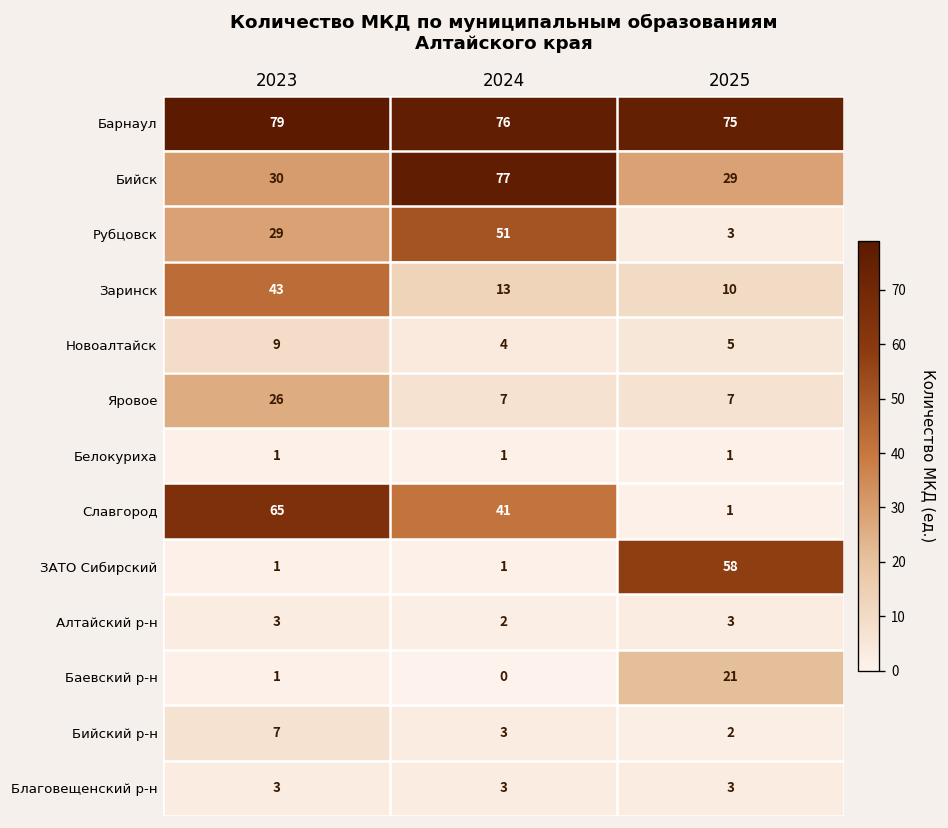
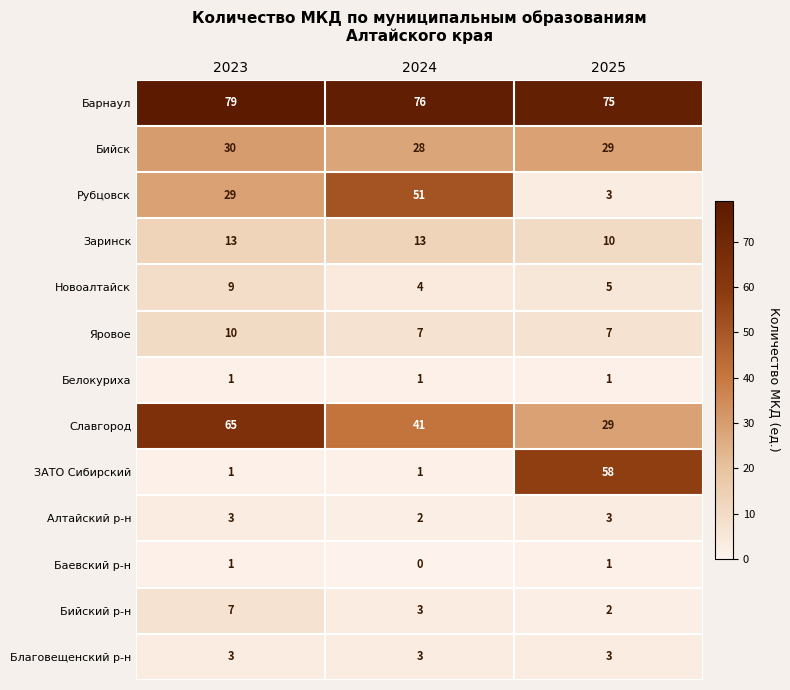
Бийск, 2024: 77 -> 28
Заринск, 2023: 43 -> 13
Яровое, 2023: 26 -> 10
Славгород, 2025: 1 -> 29
Баевский р-н, 2025: 21 -> 1
